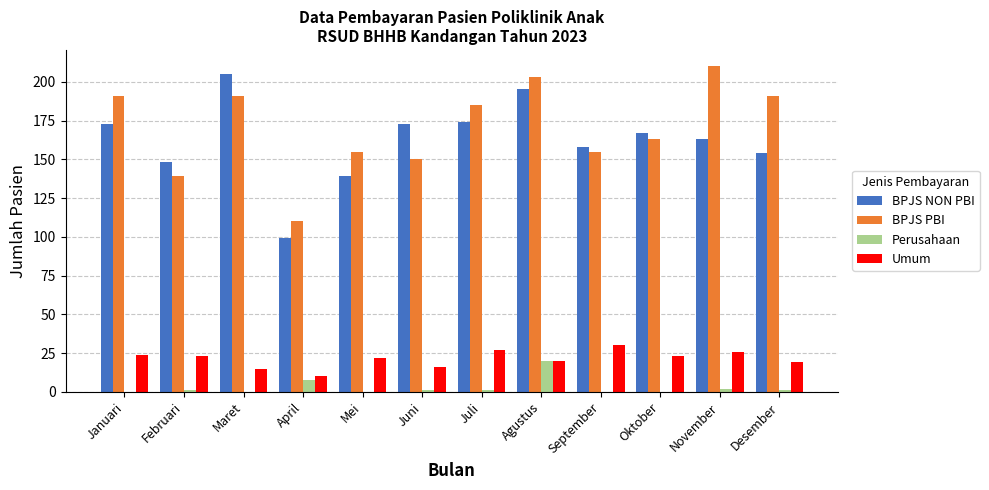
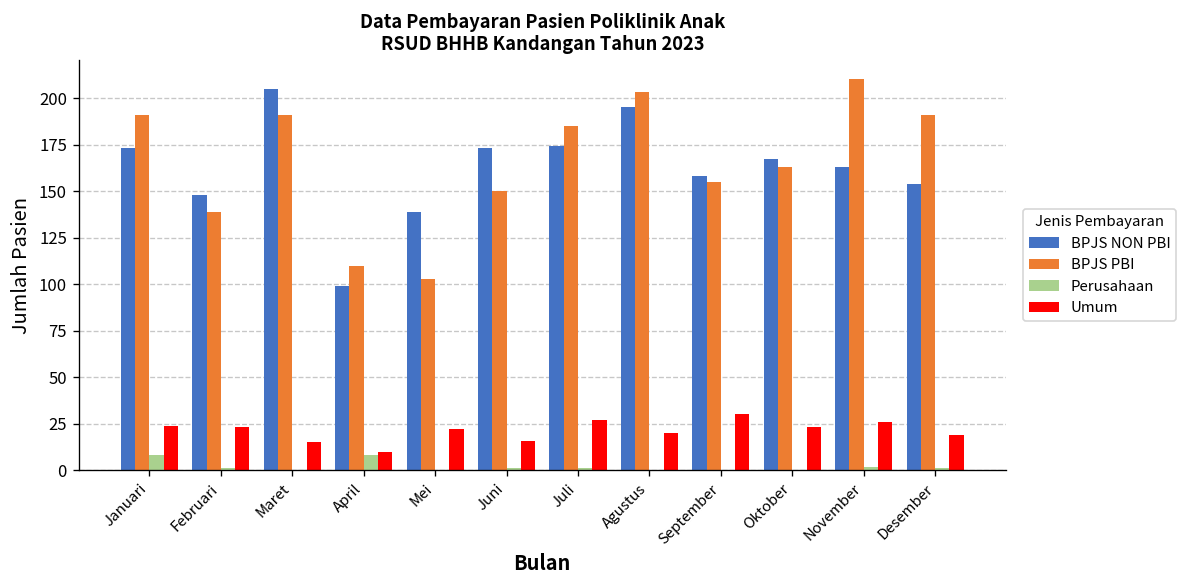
Perusahaan, Januari: 0 -> 8
BPJS PBI, Mei: 155 -> 103
Perusahaan, Agustus: 20 -> 0
